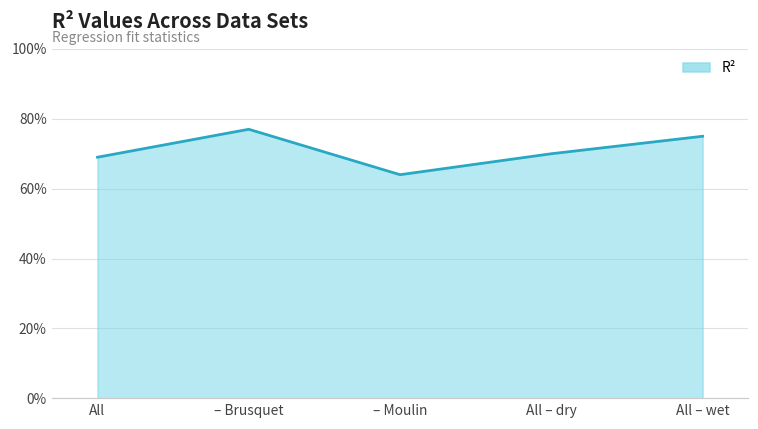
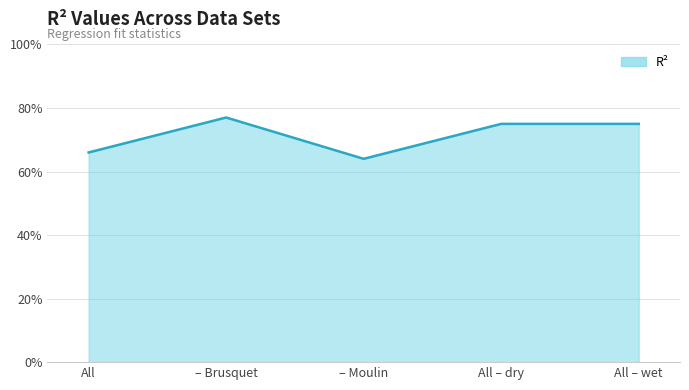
All: 69% -> 66%
All – dry: 70% -> 75%
